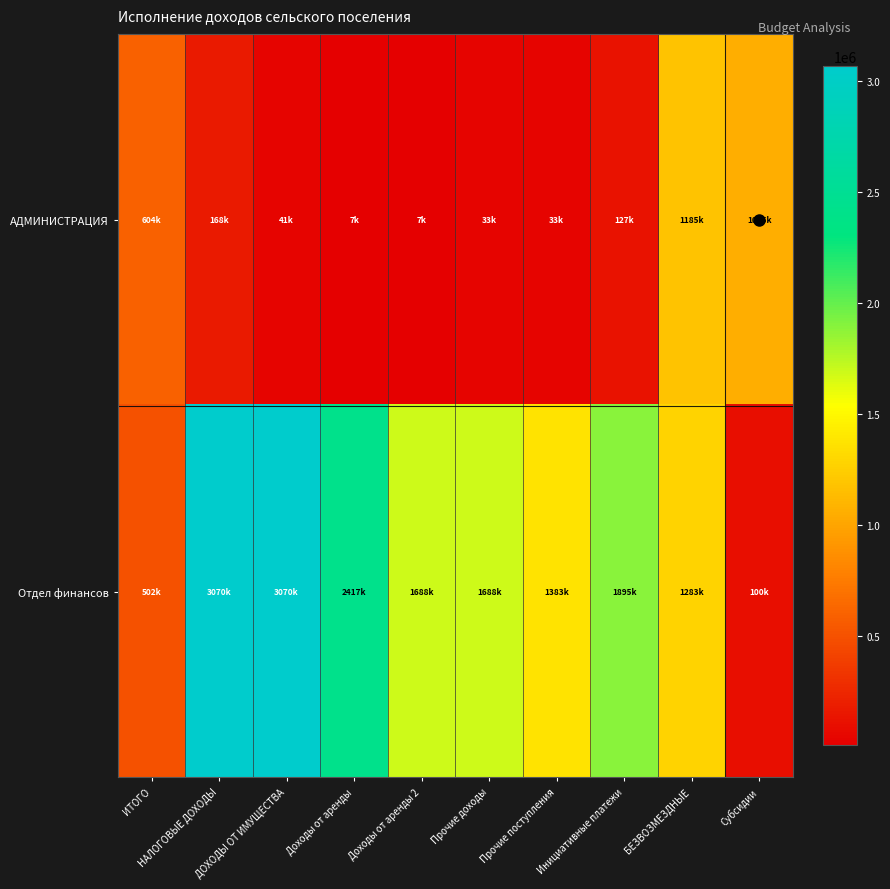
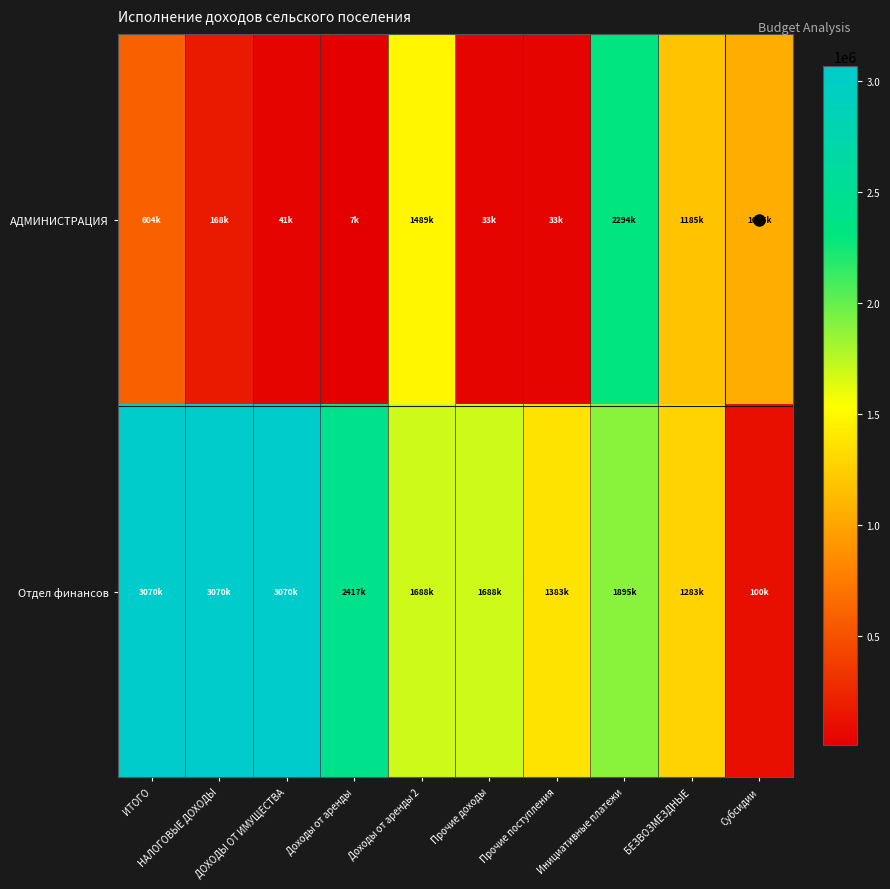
АДМИНИСТРАЦИЯ, Доходы от аренды 2: 7k -> 1489k
АДМИНИСТРАЦИЯ, Инициативные платежи: 127k -> 2294k
Отдел финансов, ИТОГО: 502k -> 3070k
